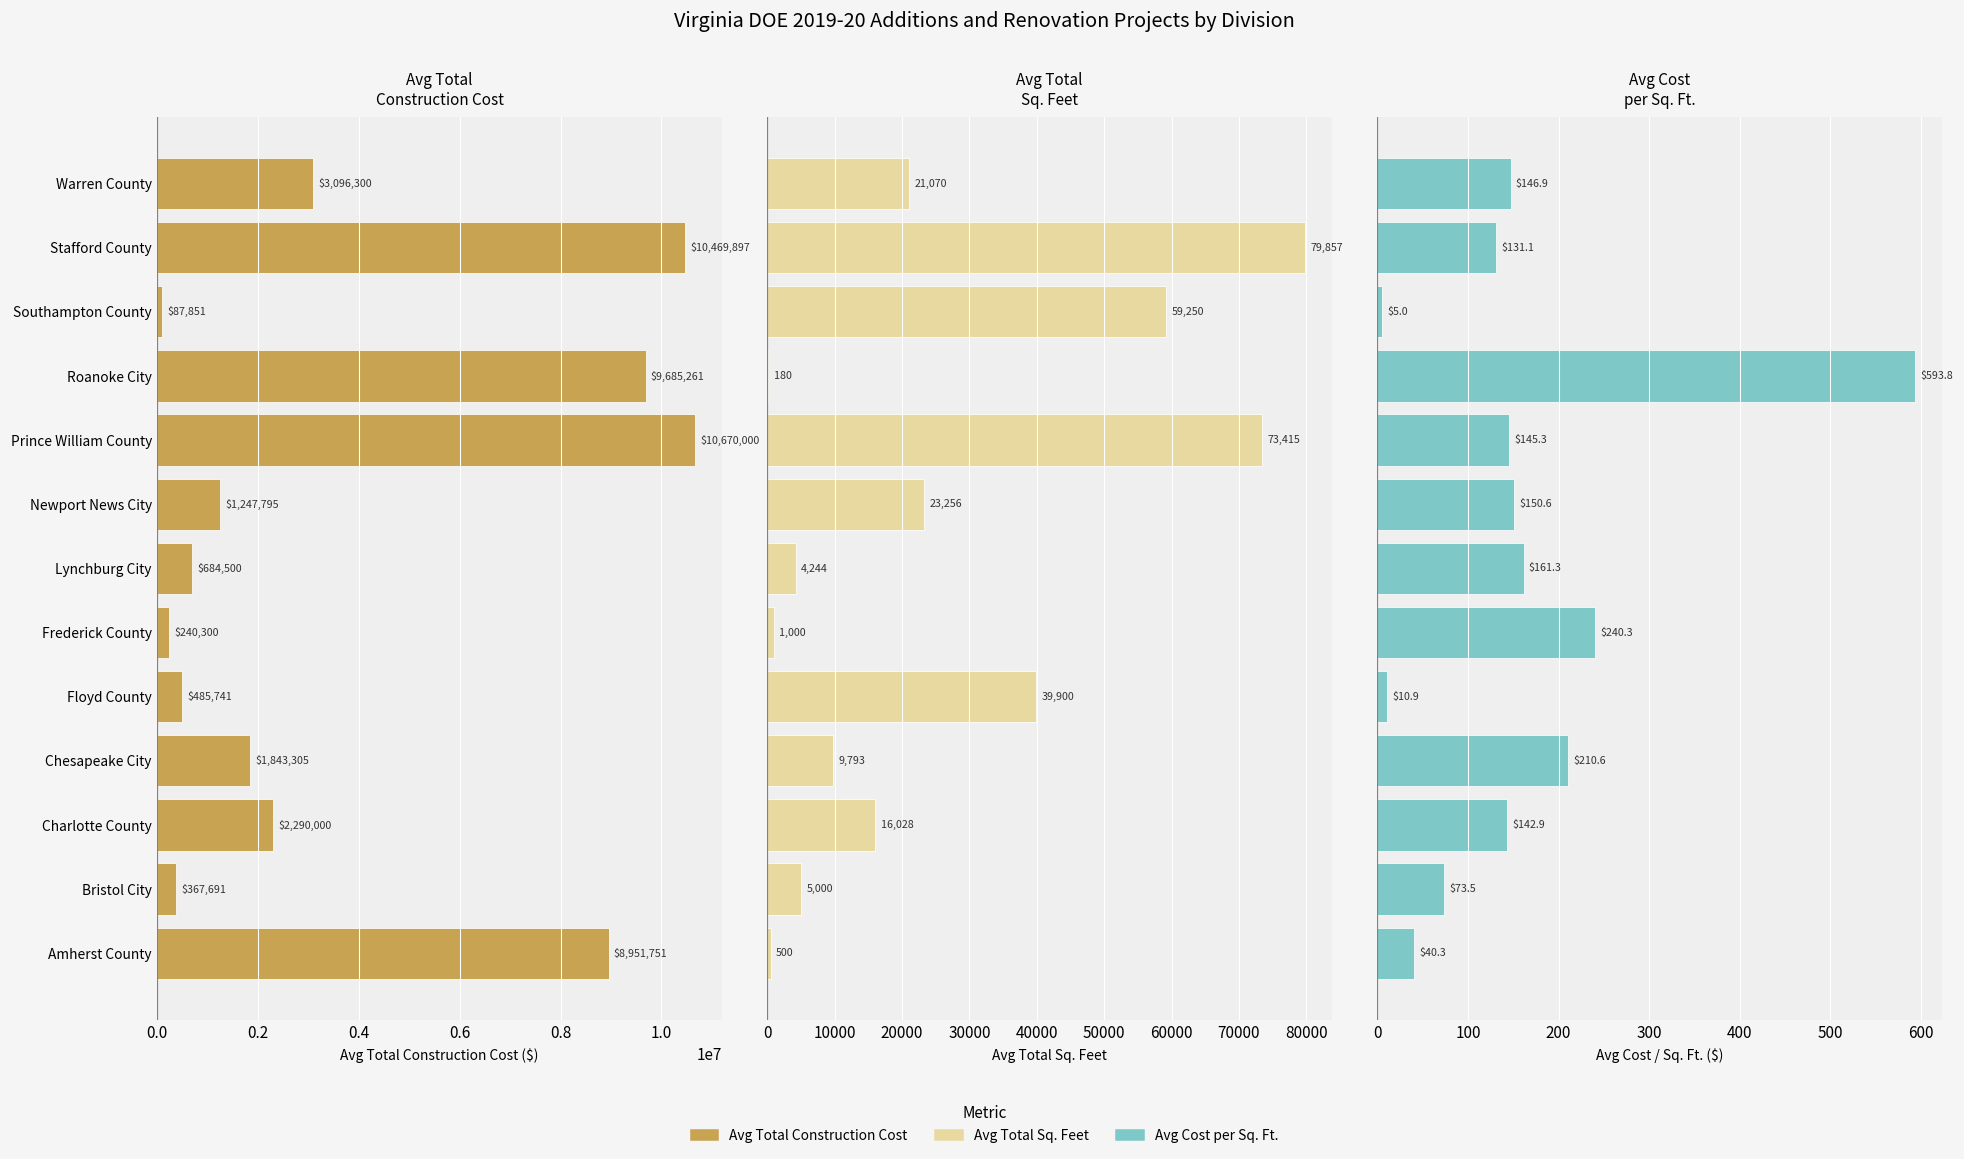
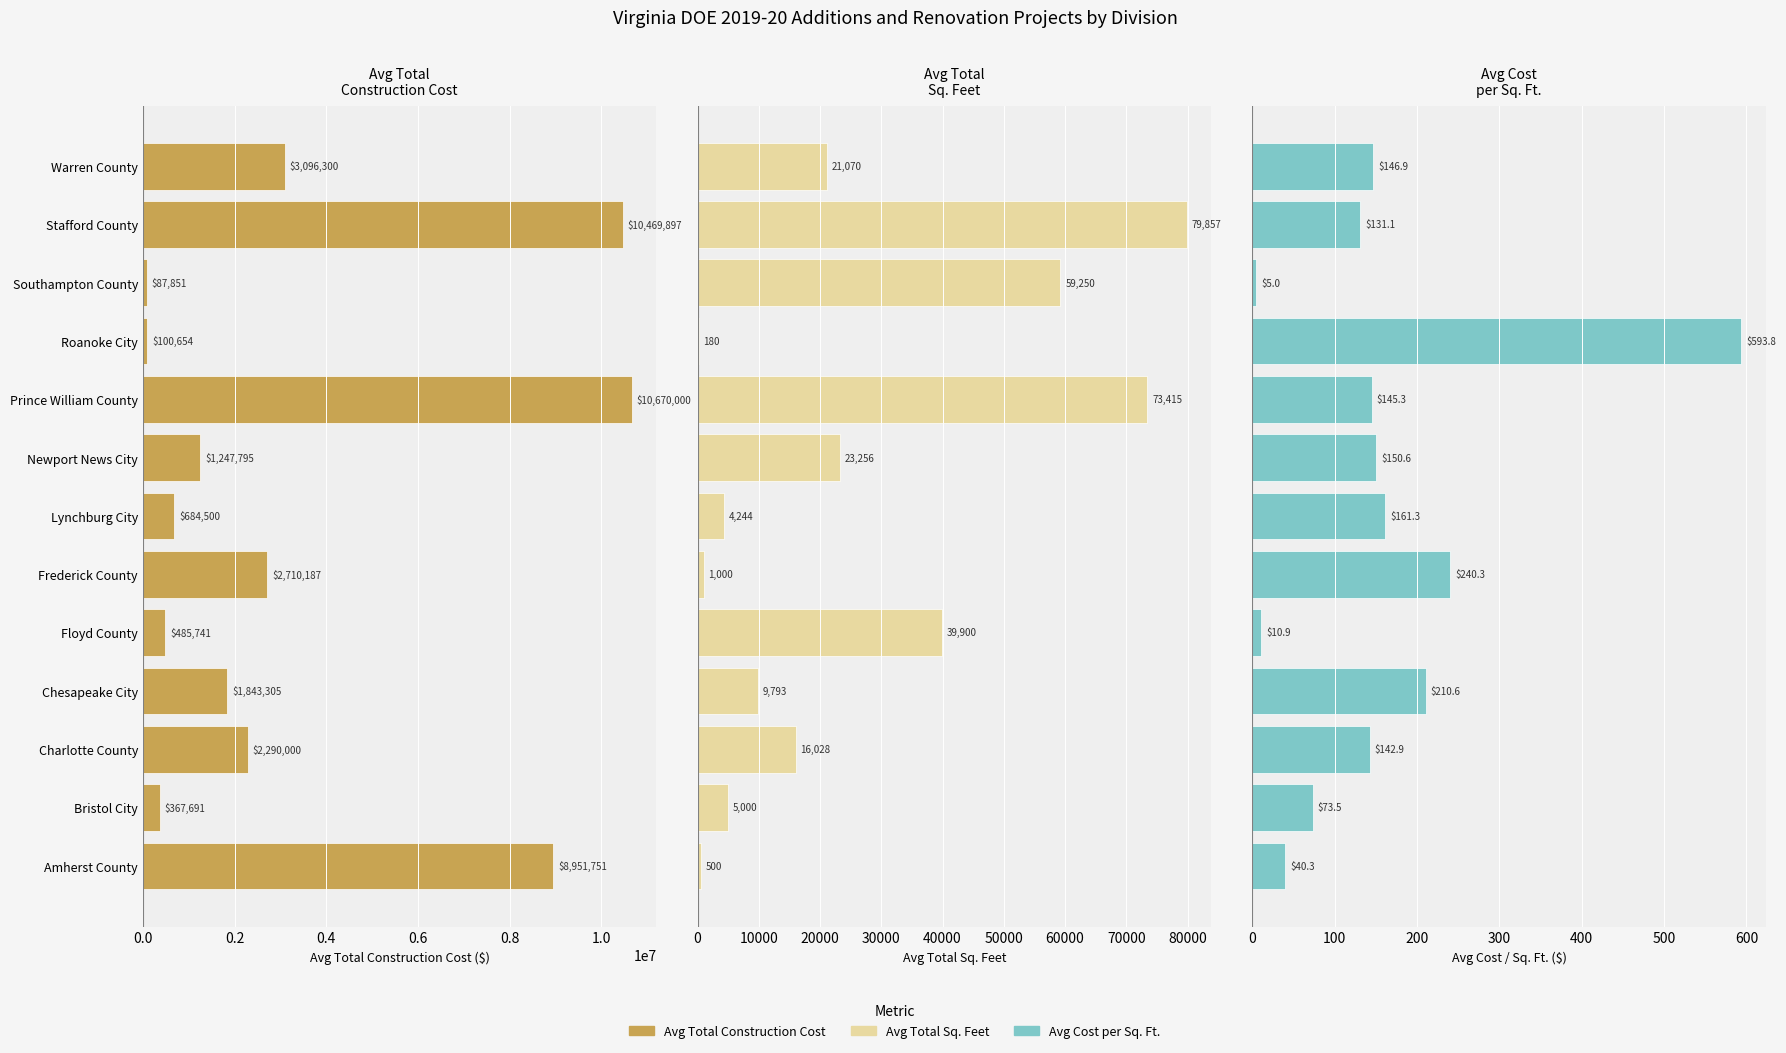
Avg Total Construction Cost, Roanoke City: $9,685,261 -> $100,654
Avg Total Construction Cost, Frederick County: $240,300 -> $2,710,187
